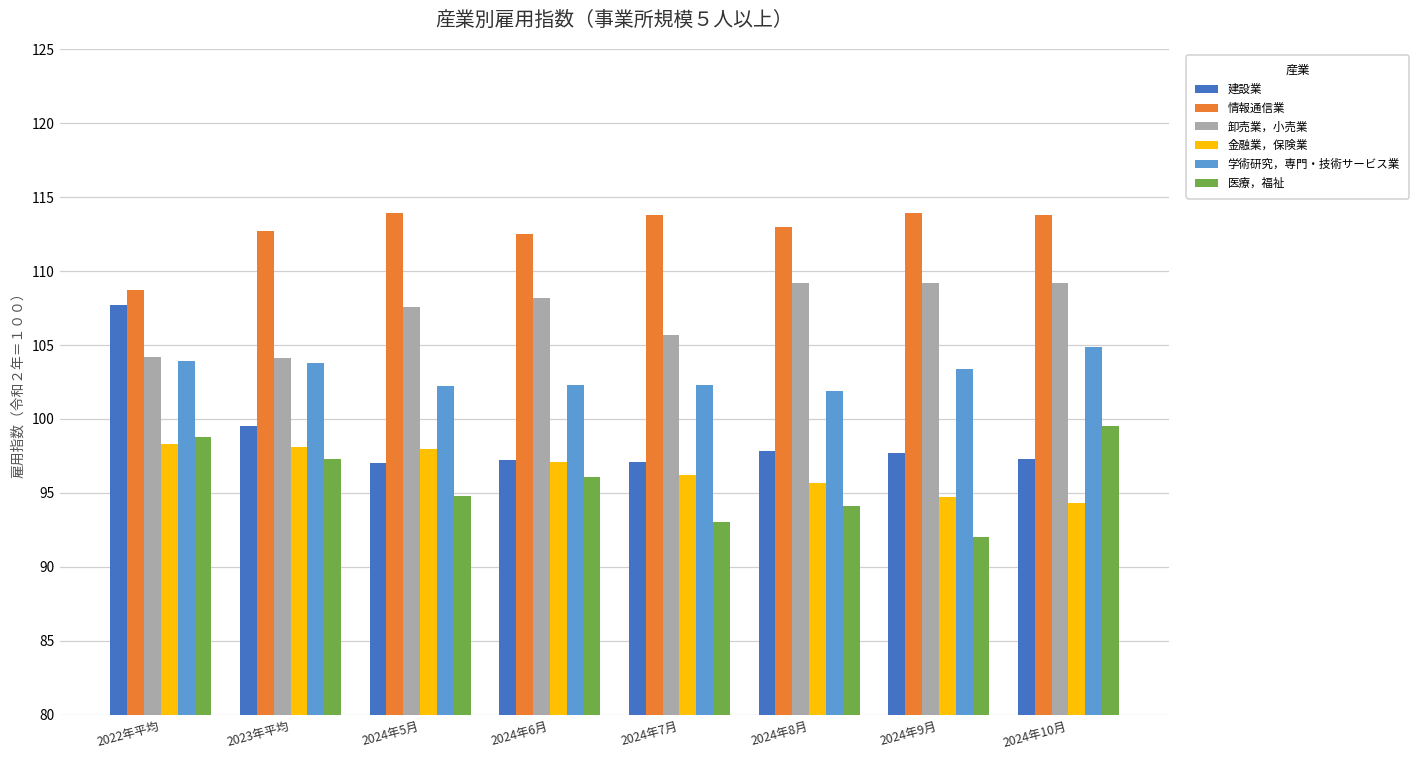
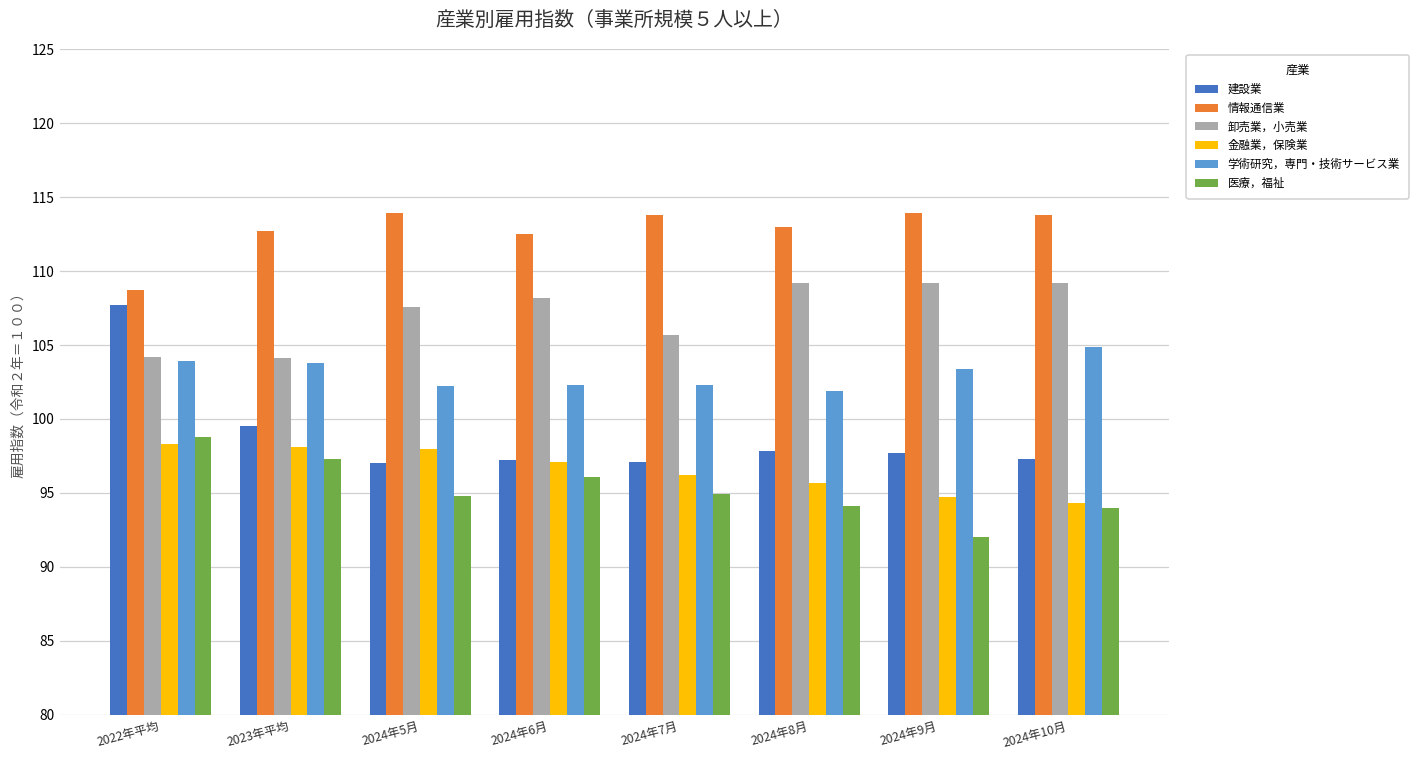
医療，福祉, 2024年7月: 93.0 -> 94.9
医療，福祉, 2024年10月: 99.5 -> 94.0
